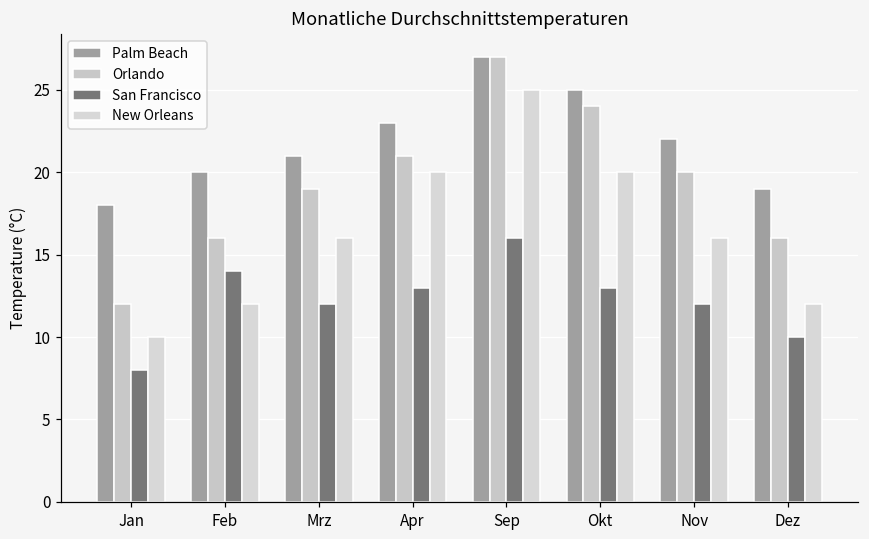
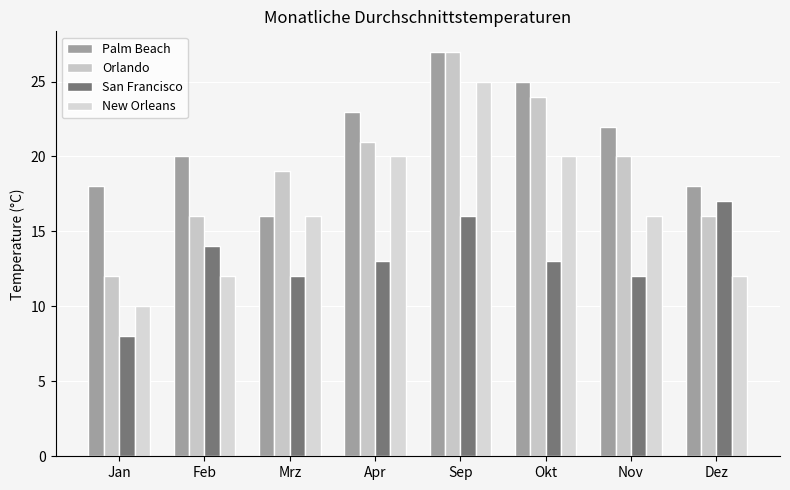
Palm Beach, Mrz: 21 -> 16
Palm Beach, Dez: 19 -> 18
San Francisco, Dez: 10 -> 17
